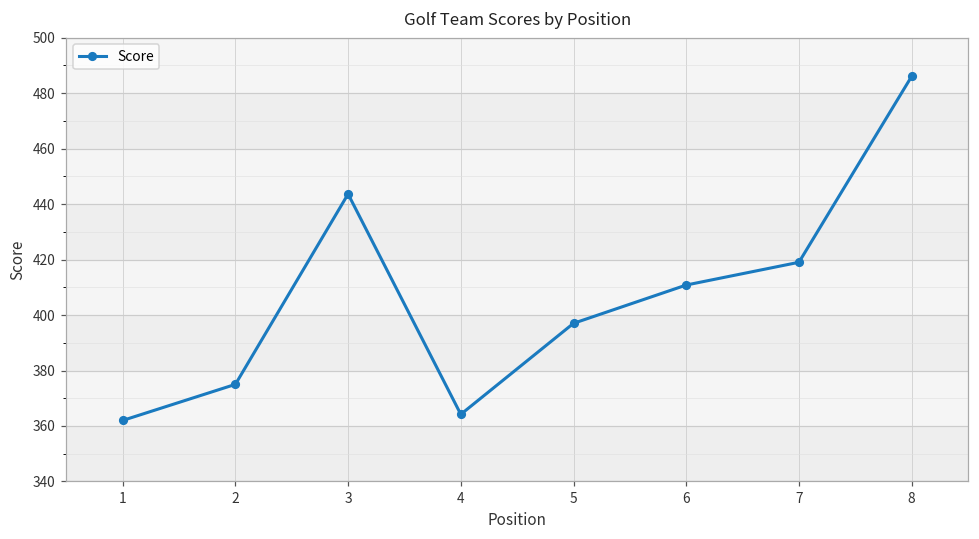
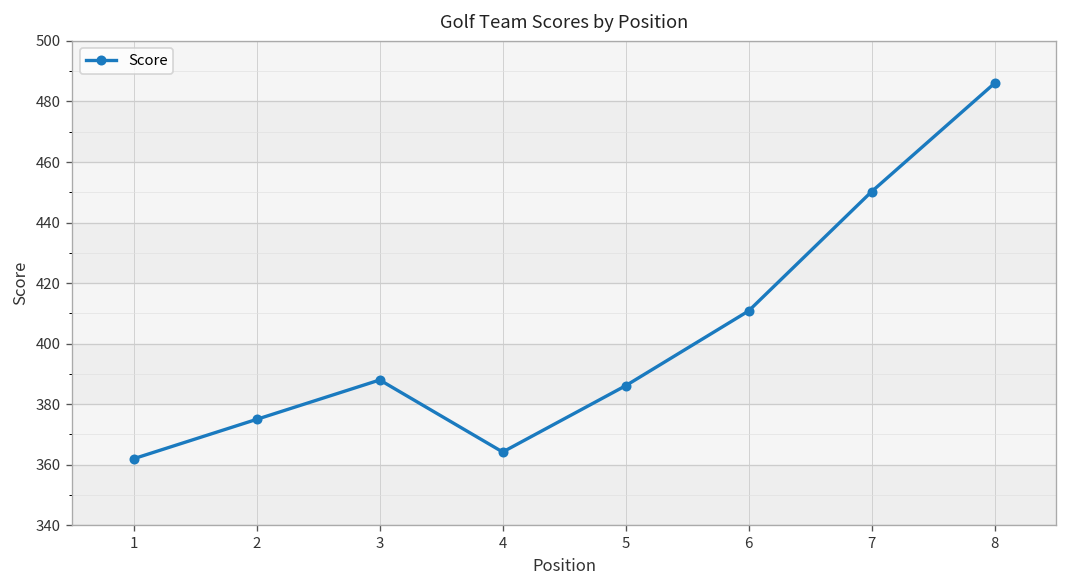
3: 444 -> 388
5: 397 -> 386
7: 419 -> 450
